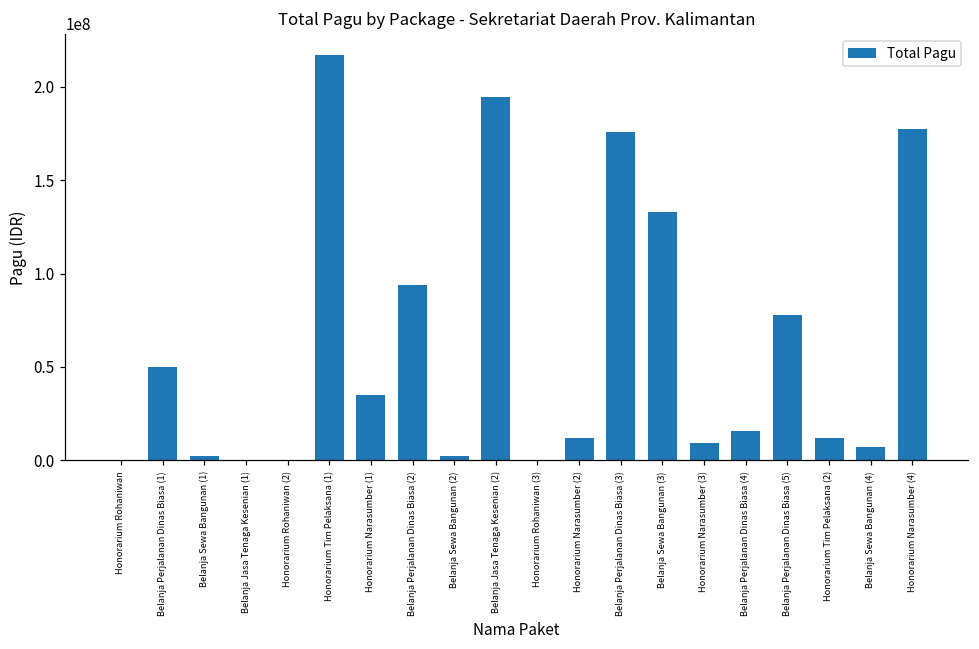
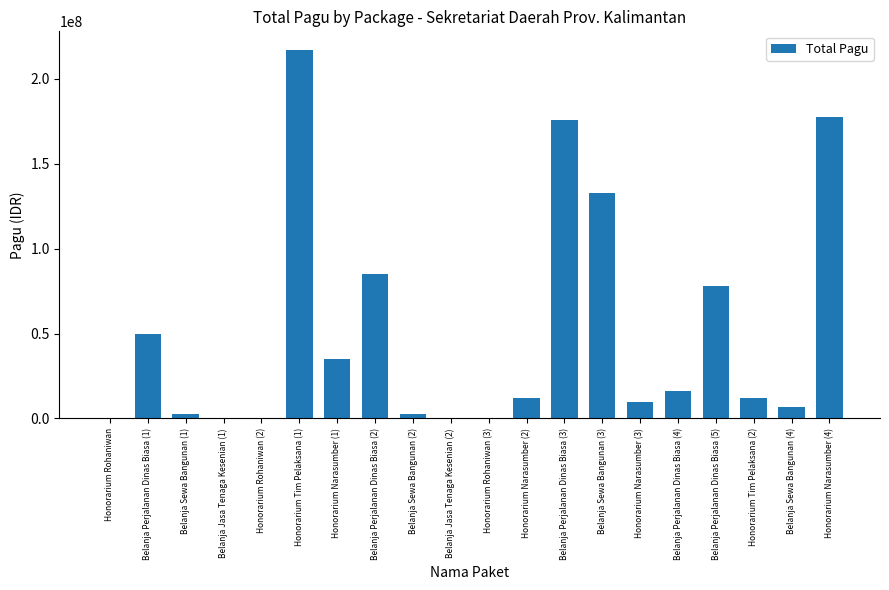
Belanja Perjalanan Dinas Biasa (2): 94000000 -> 85000000
Belanja Jasa Tenaga Kesenian (2): 195000000 -> 0
